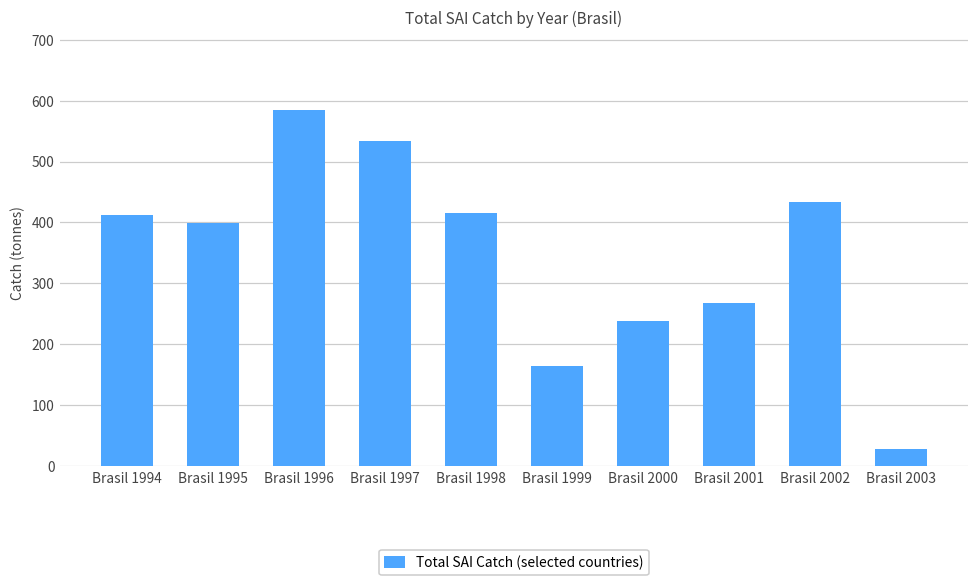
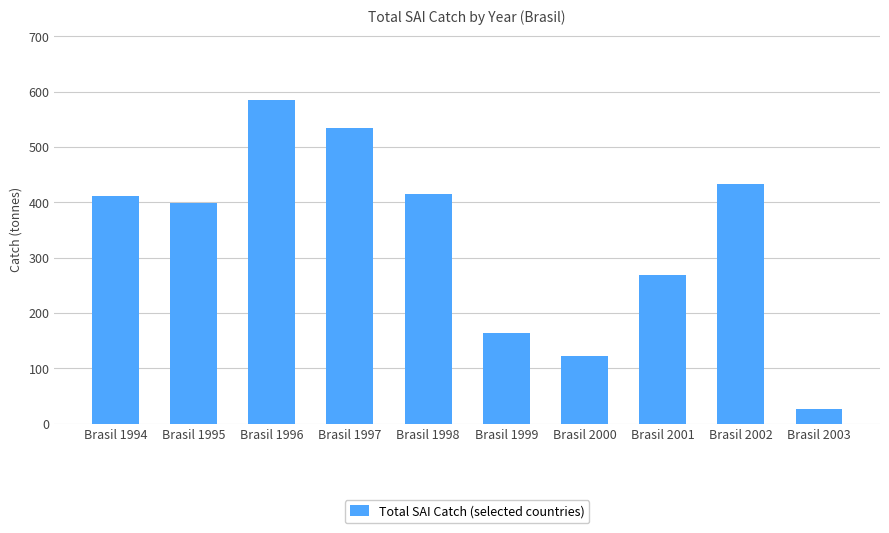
Brasil 2000: 240 -> 120
